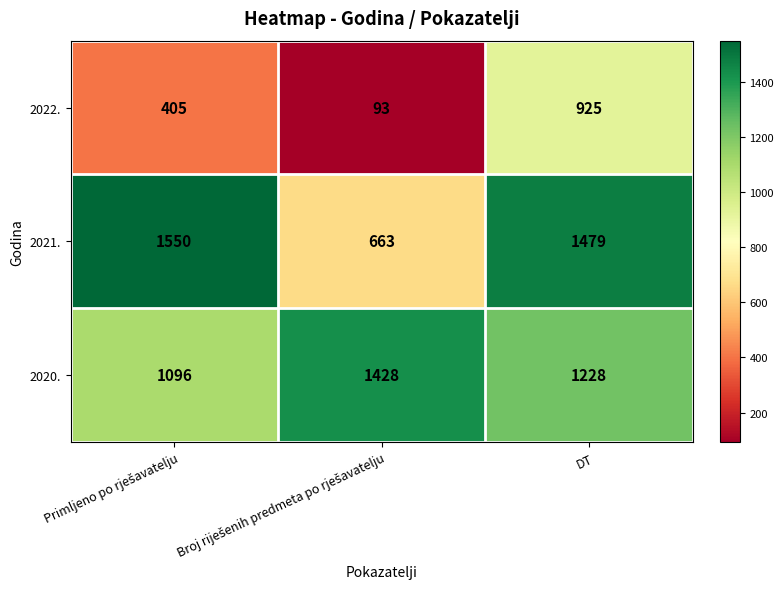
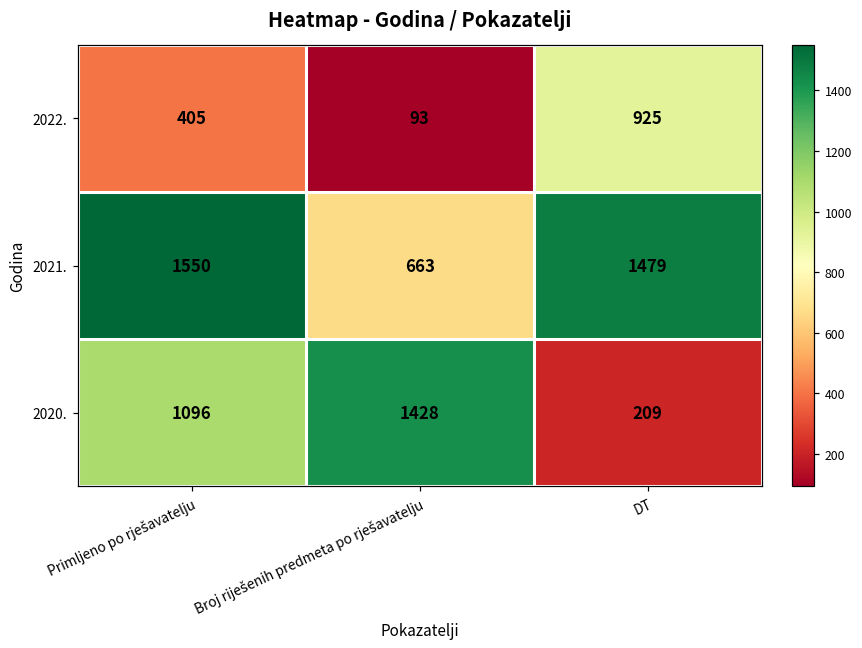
2020., DT: 1228 -> 209
